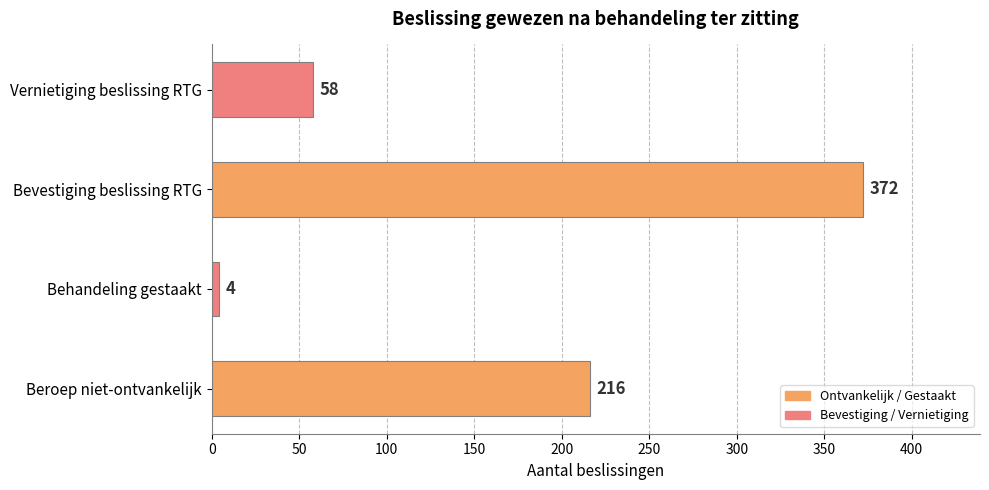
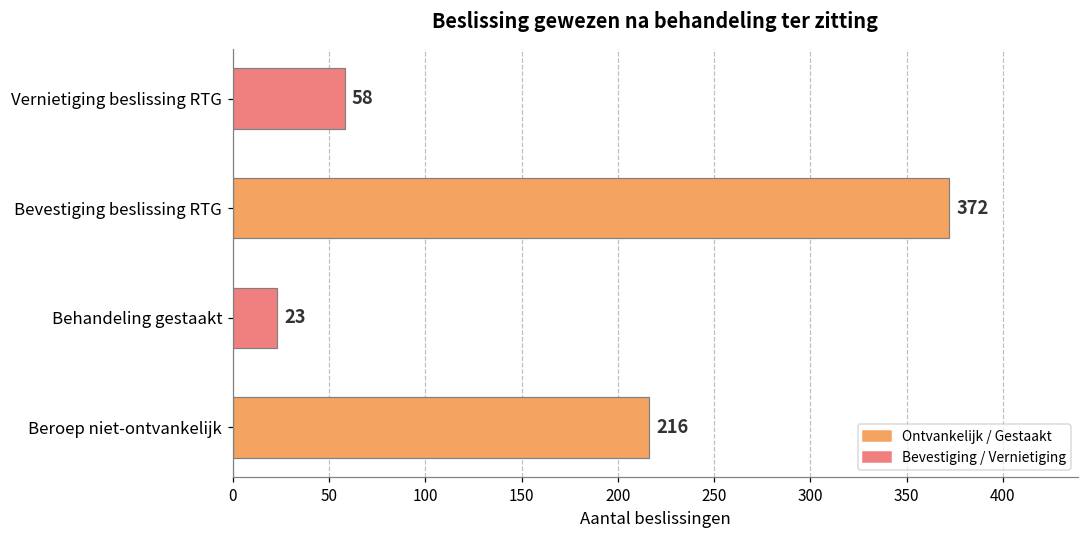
Behandeling gestaakt: 4 -> 23
